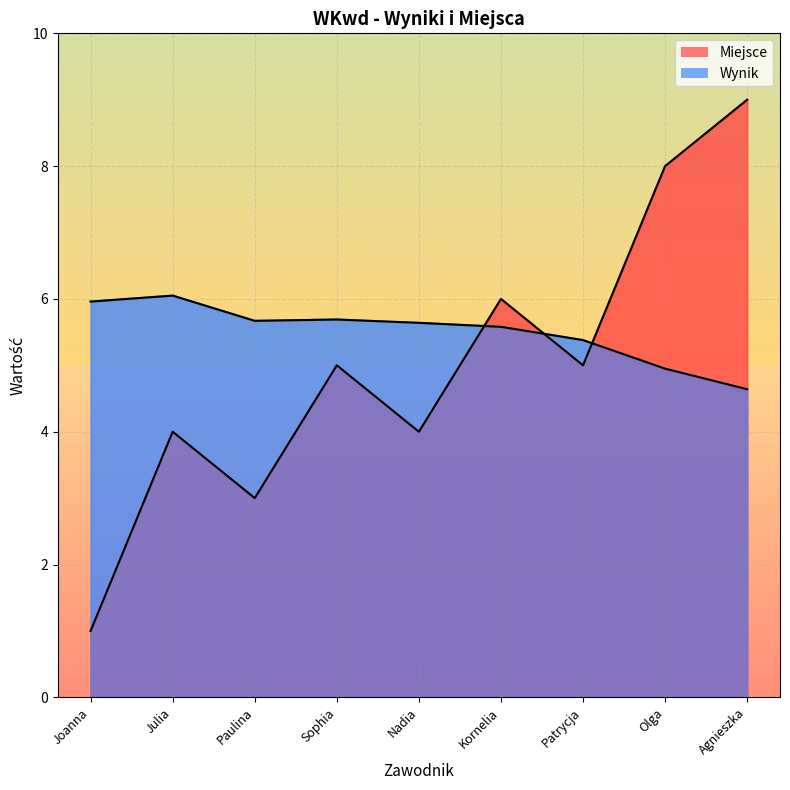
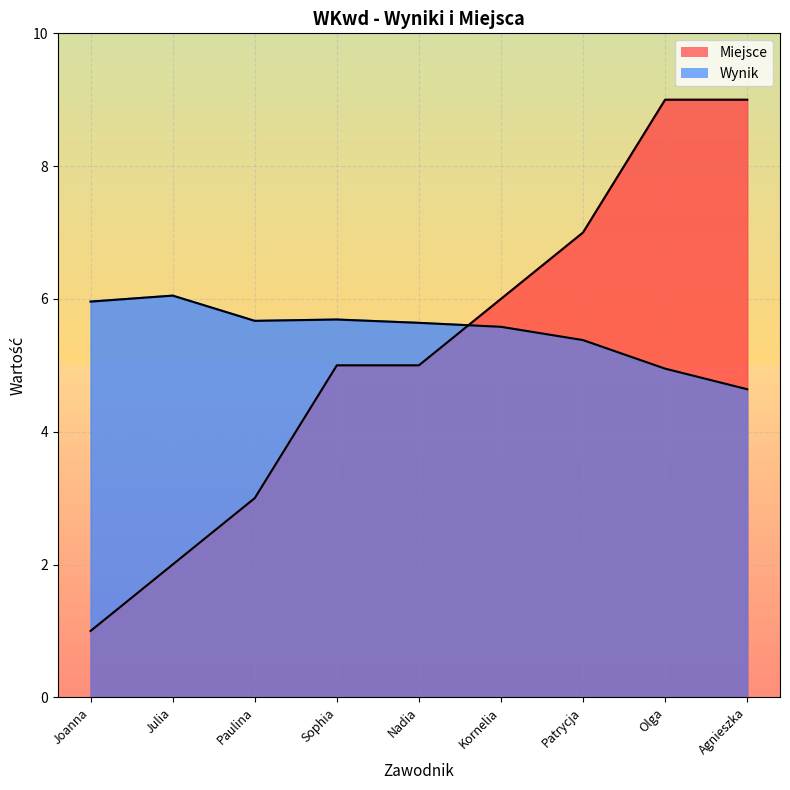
Miejsce, Julia: 4 -> 2
Miejsce, Nadia: 4 -> 5
Miejsce, Patrycja: 5 -> 7
Miejsce, Olga: 8 -> 9
